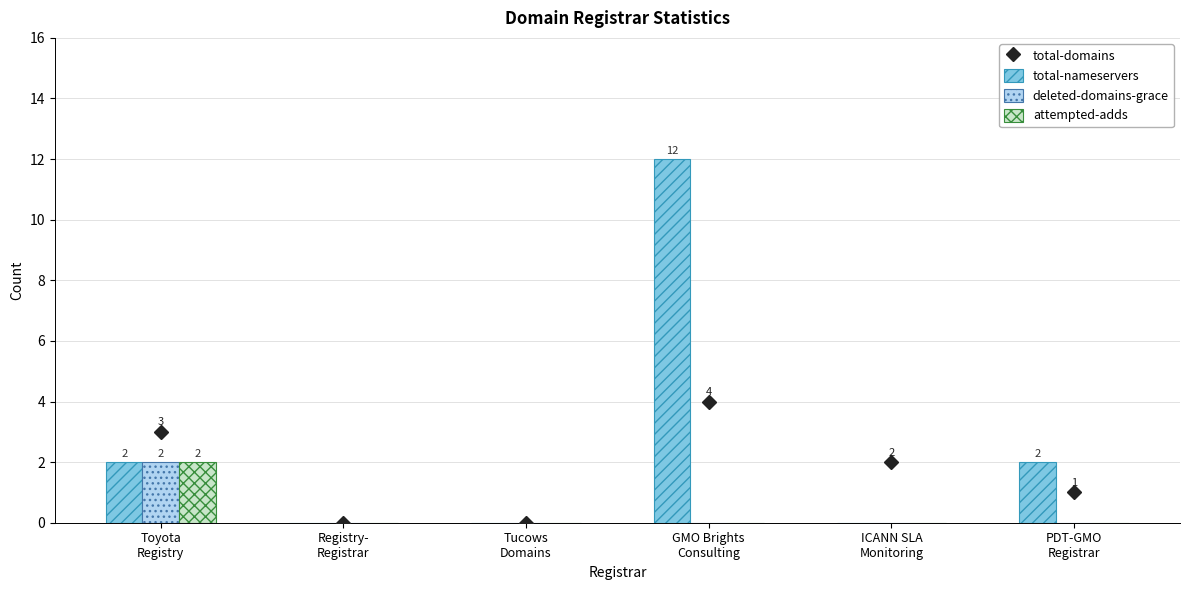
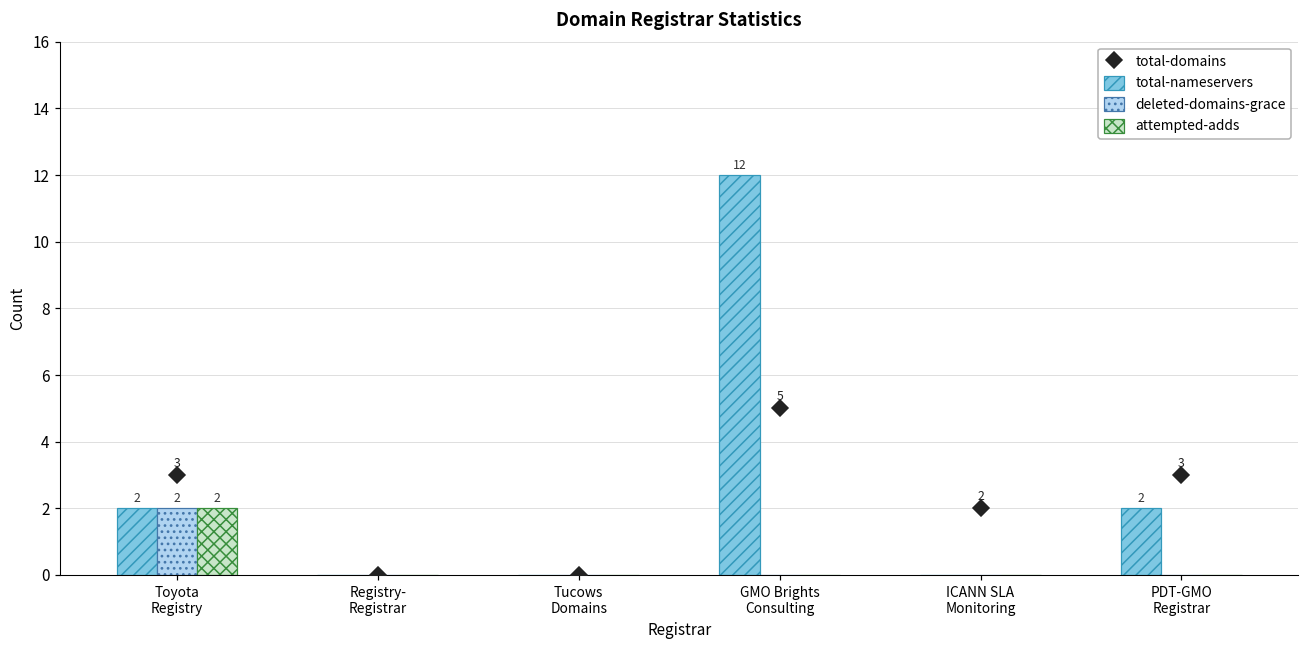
total-domains, GMO Brights Consulting: 4 -> 5
total-domains, PDT-GMO Registrar: 1 -> 3
